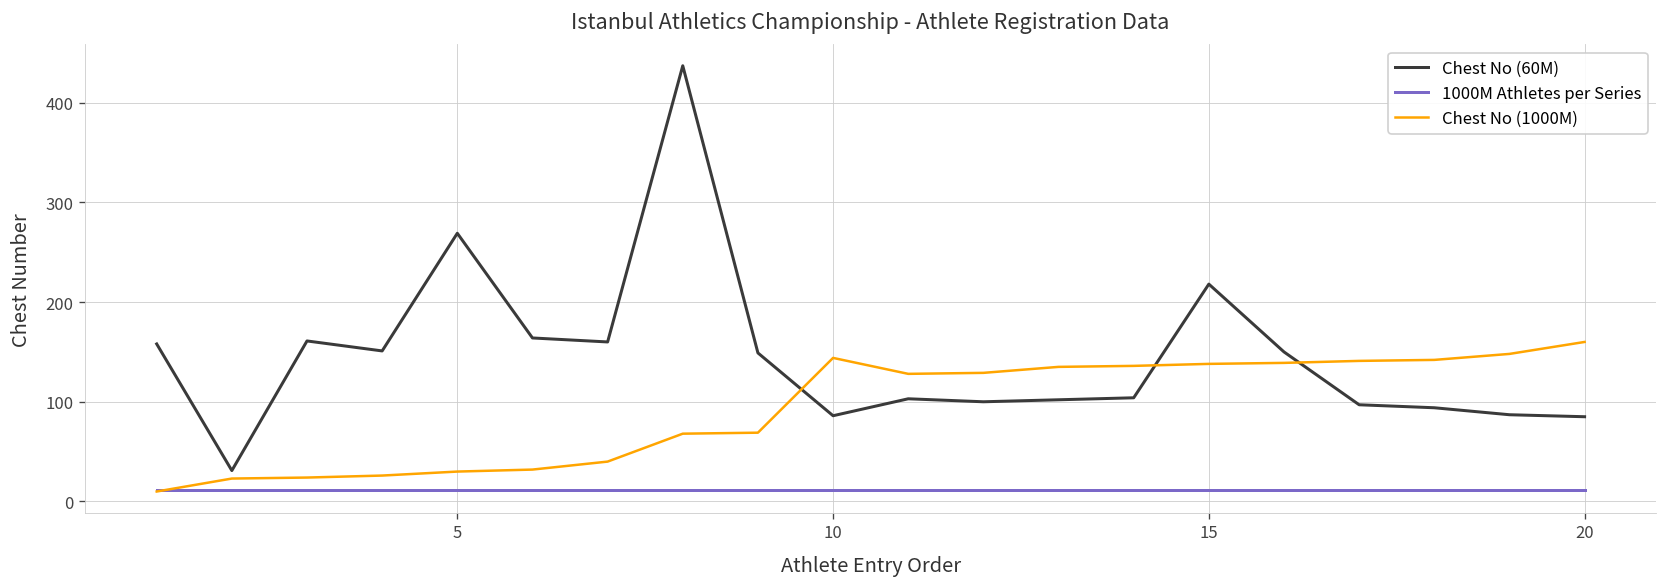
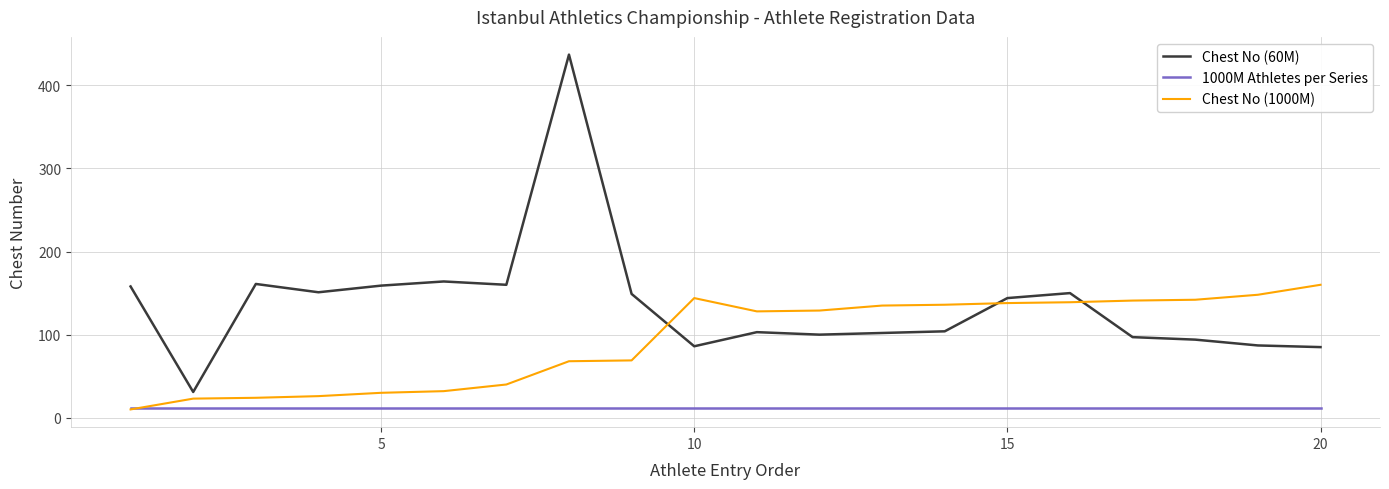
Chest No (60M), 5: 270 -> 160
Chest No (60M), 15: 220 -> 140
